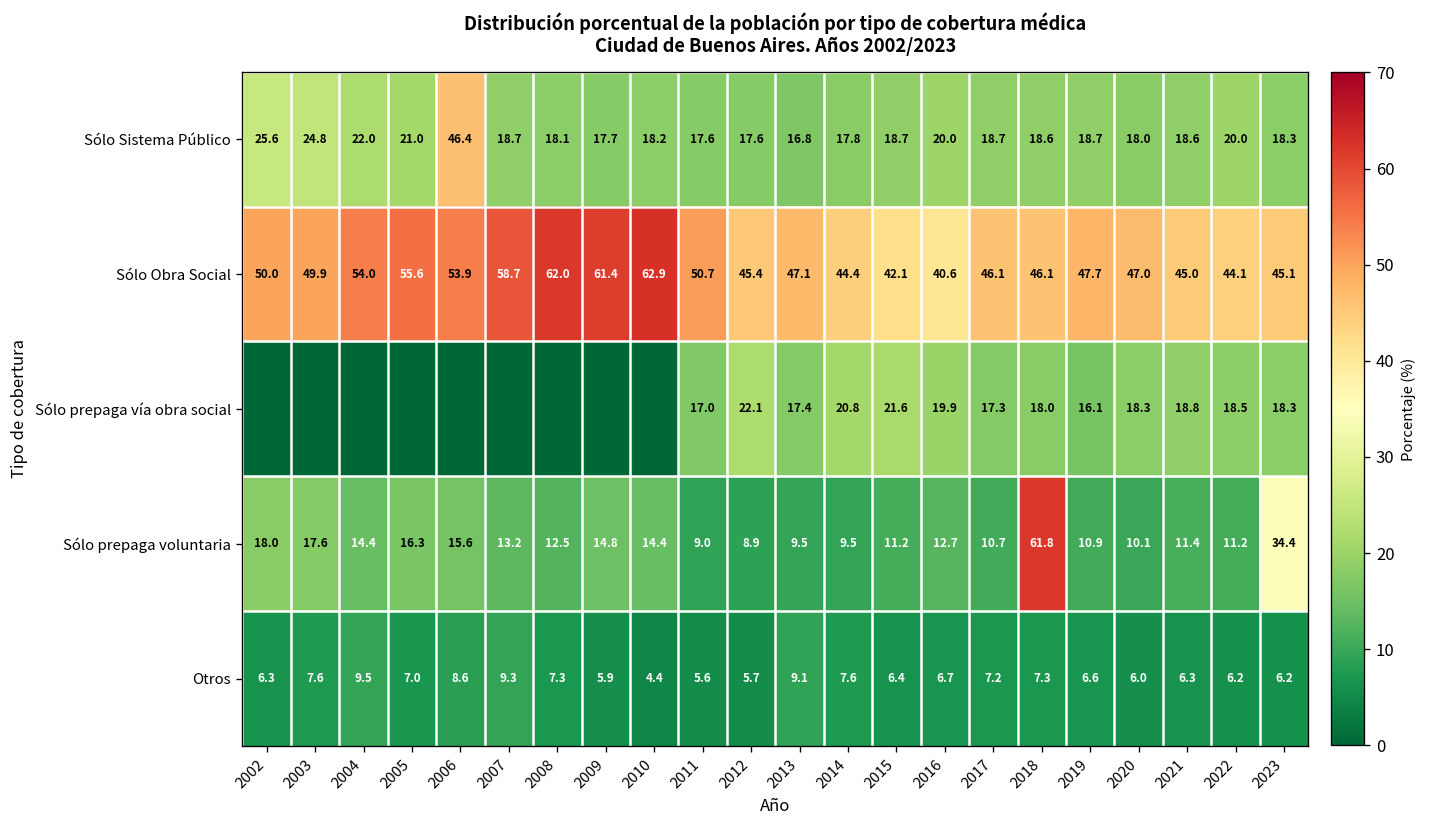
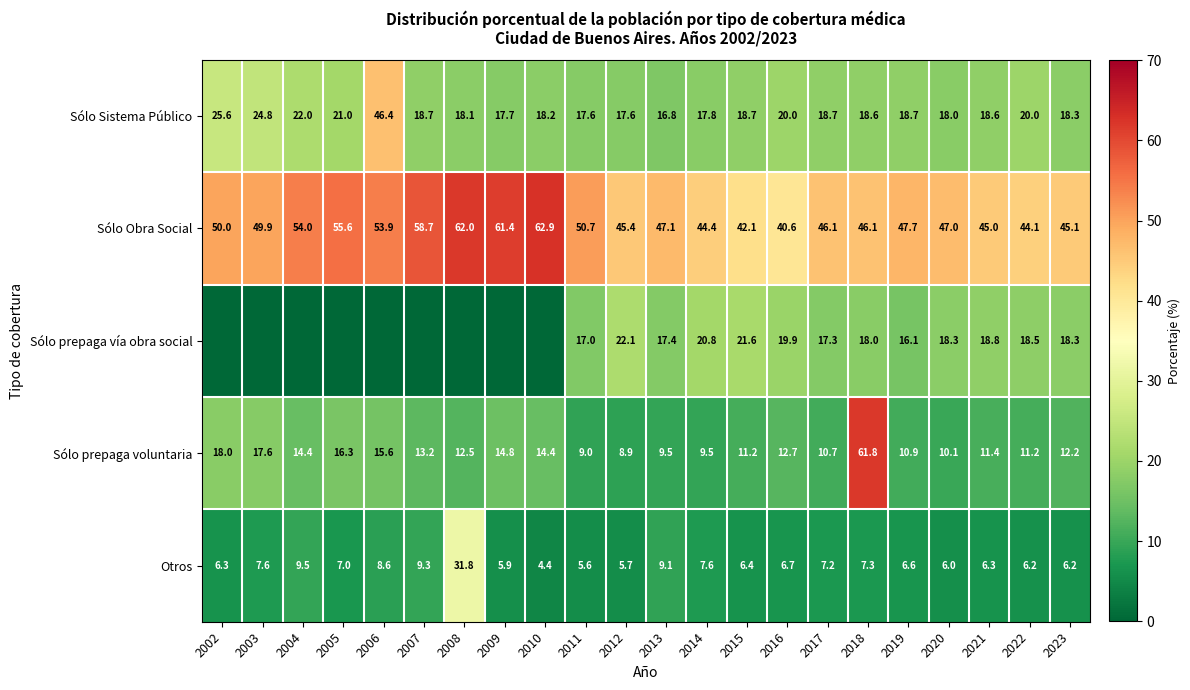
Sólo prepaga voluntaria, 2023: 34.4 -> 12.2
Otros, 2008: 7.3 -> 31.8
